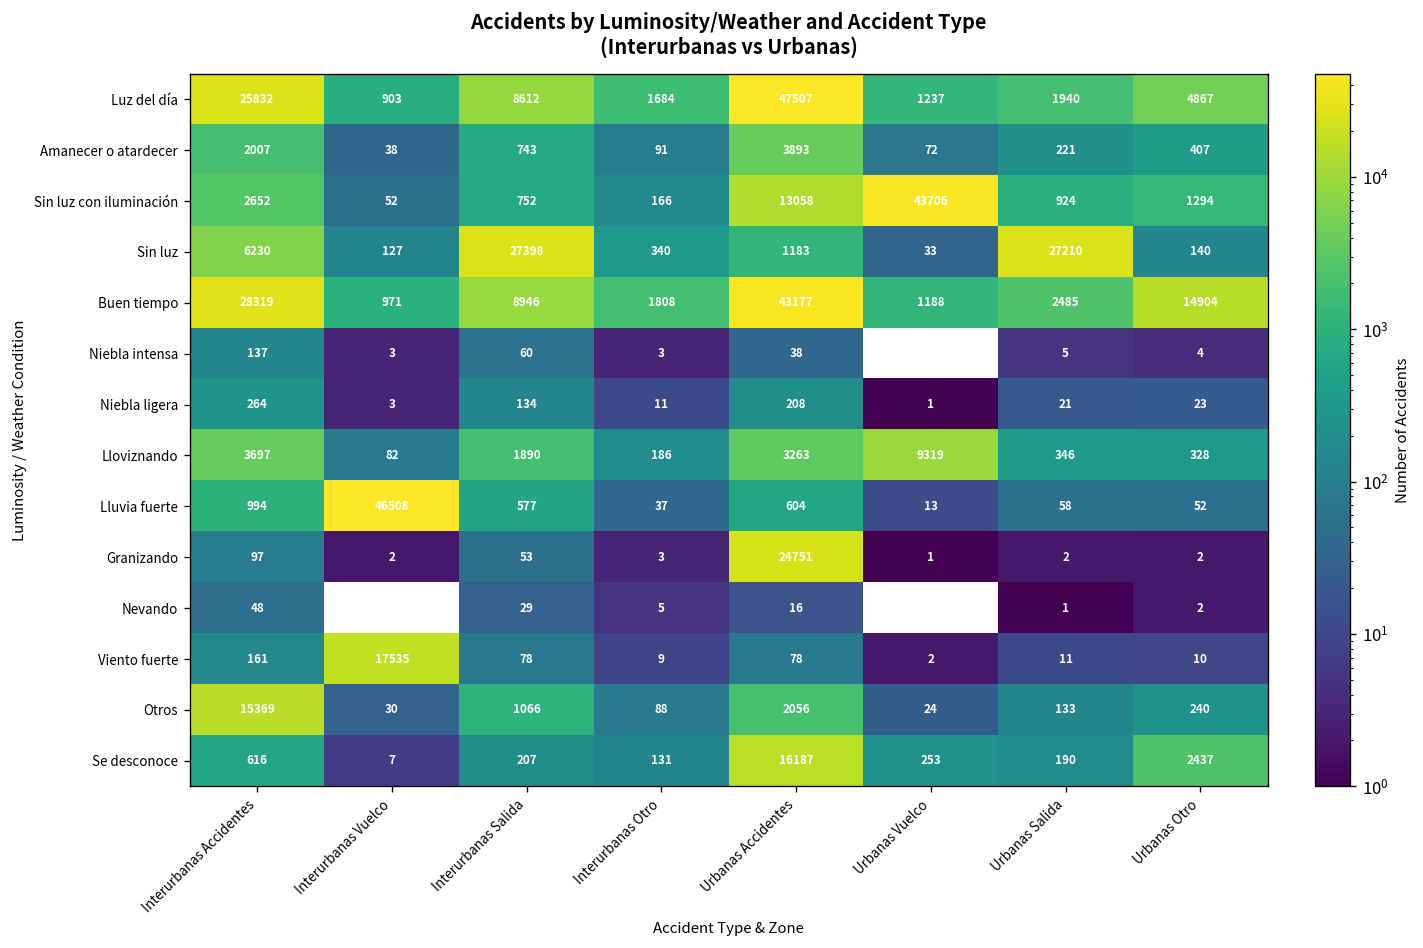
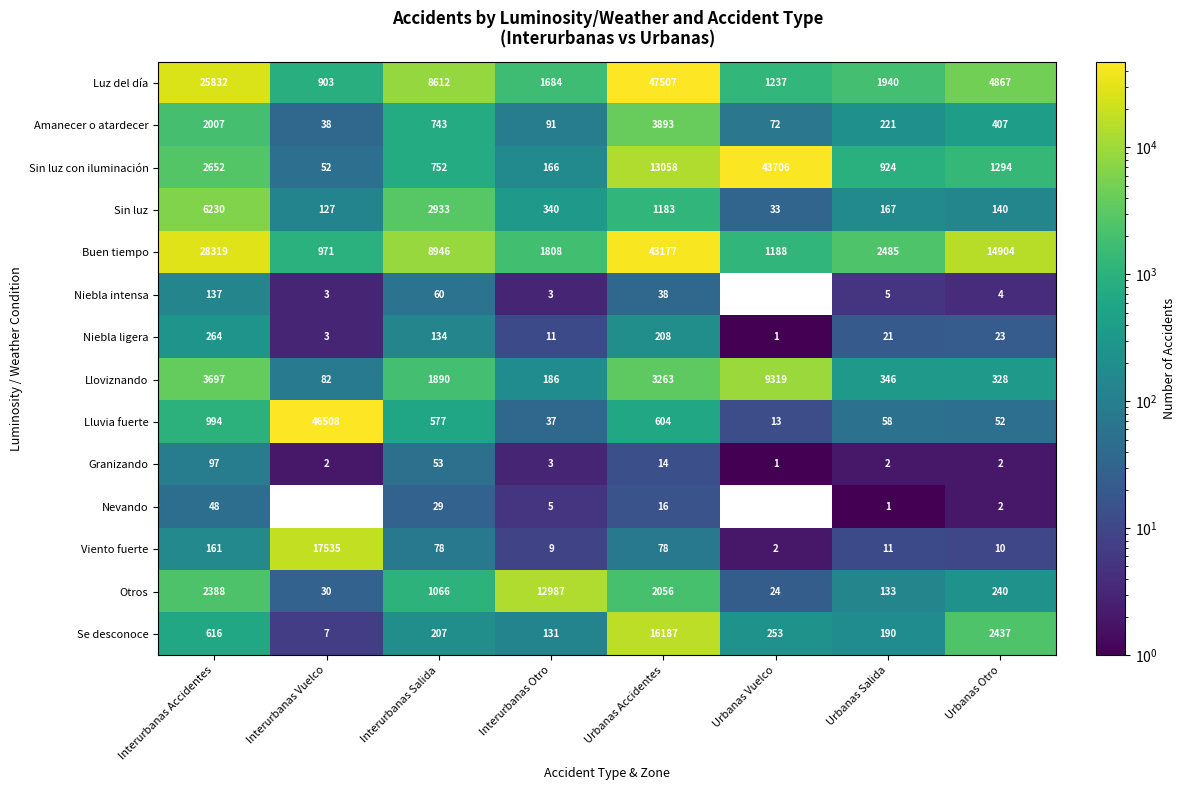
Sin luz, Interurbanas Salida: 27398 -> 2933
Sin luz, Urbanas Salida: 27210 -> 167
Granizando, Urbanas Accidentes: 24751 -> 14
Otros, Interurbanas Accidentes: 15369 -> 2388
Otros, Interurbanas Otro: 88 -> 12987
